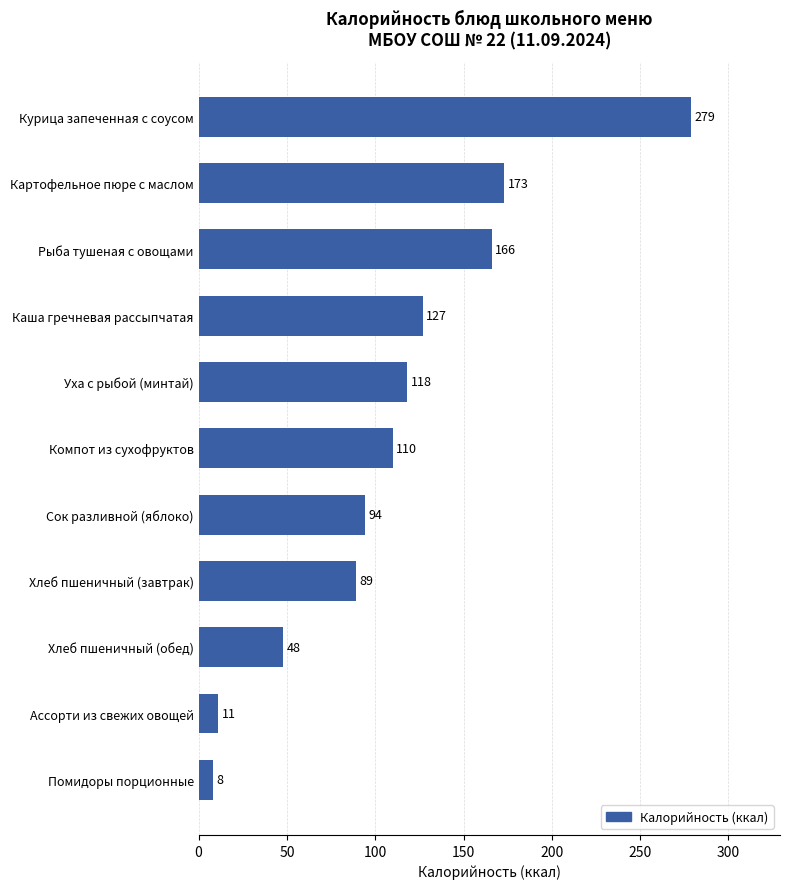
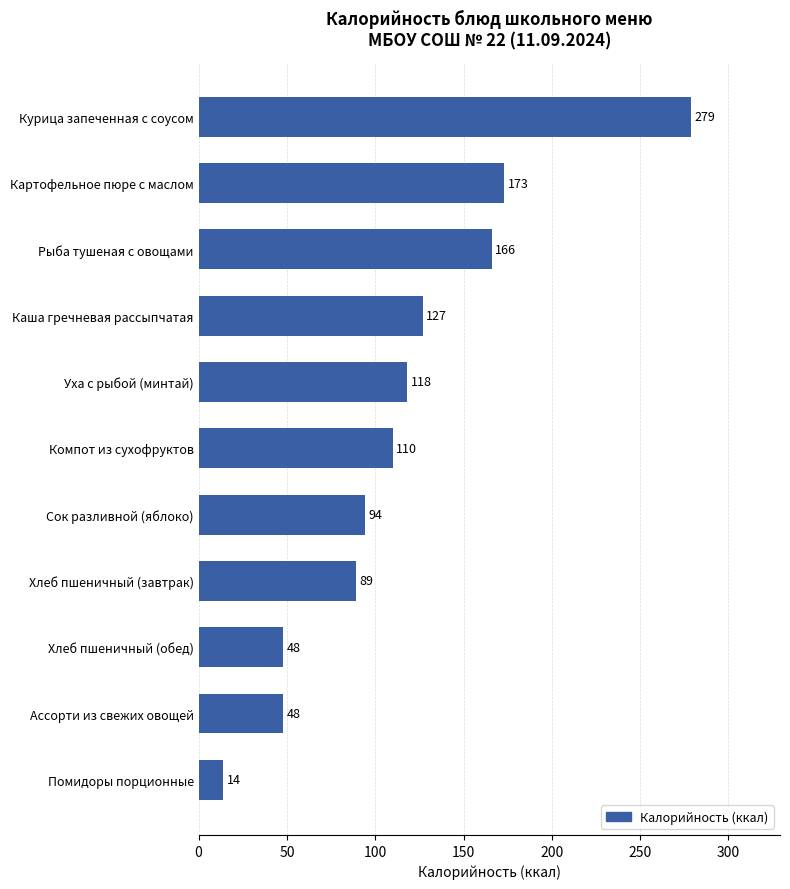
Ассорти из свежих овощей: 11 -> 48
Помидоры порционные: 8 -> 14
